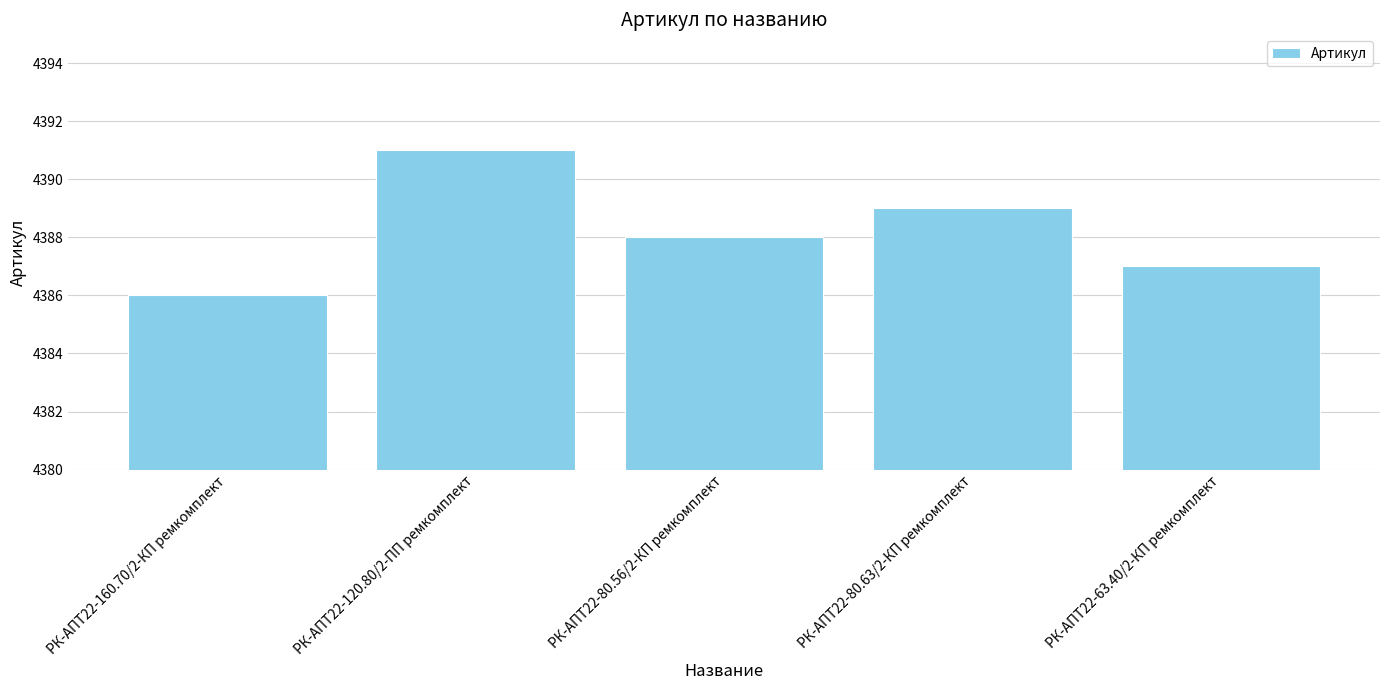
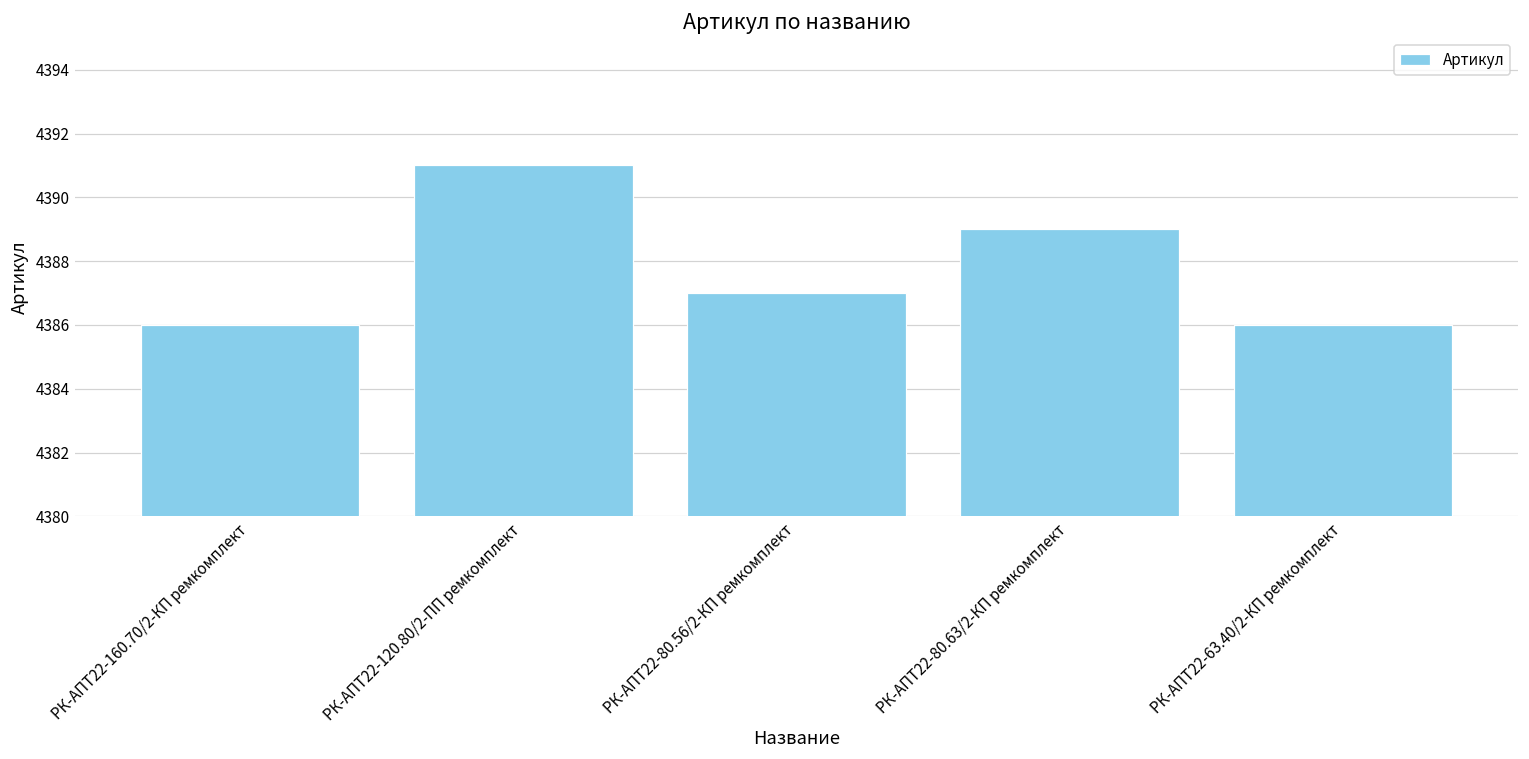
РК-АПТ22-80.56/2-КП ремкомплект: 4388 -> 4387
РК-АПТ22-63.40/2-КП ремкомплект: 4387 -> 4386
